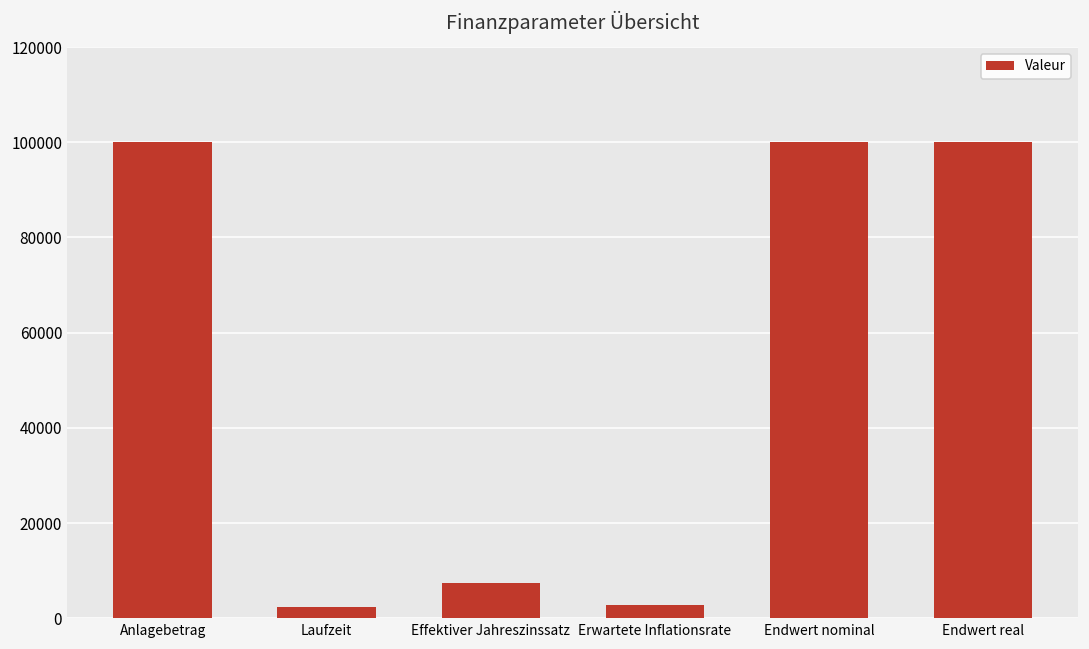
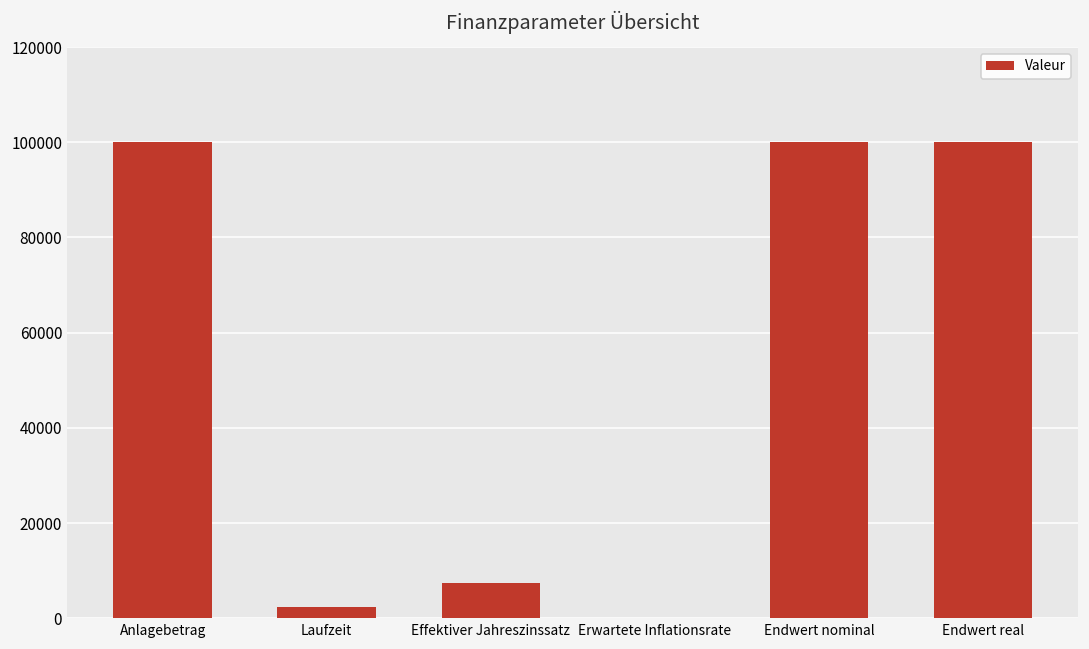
Erwartete Inflationsrate: 3000 -> 0
